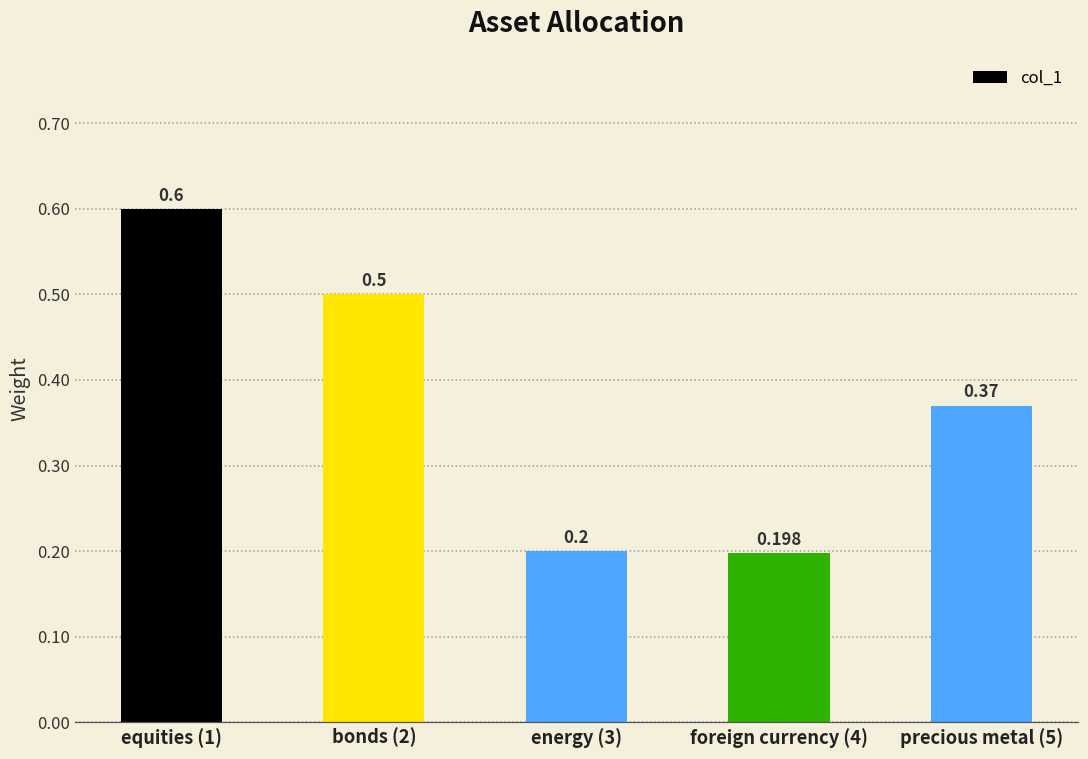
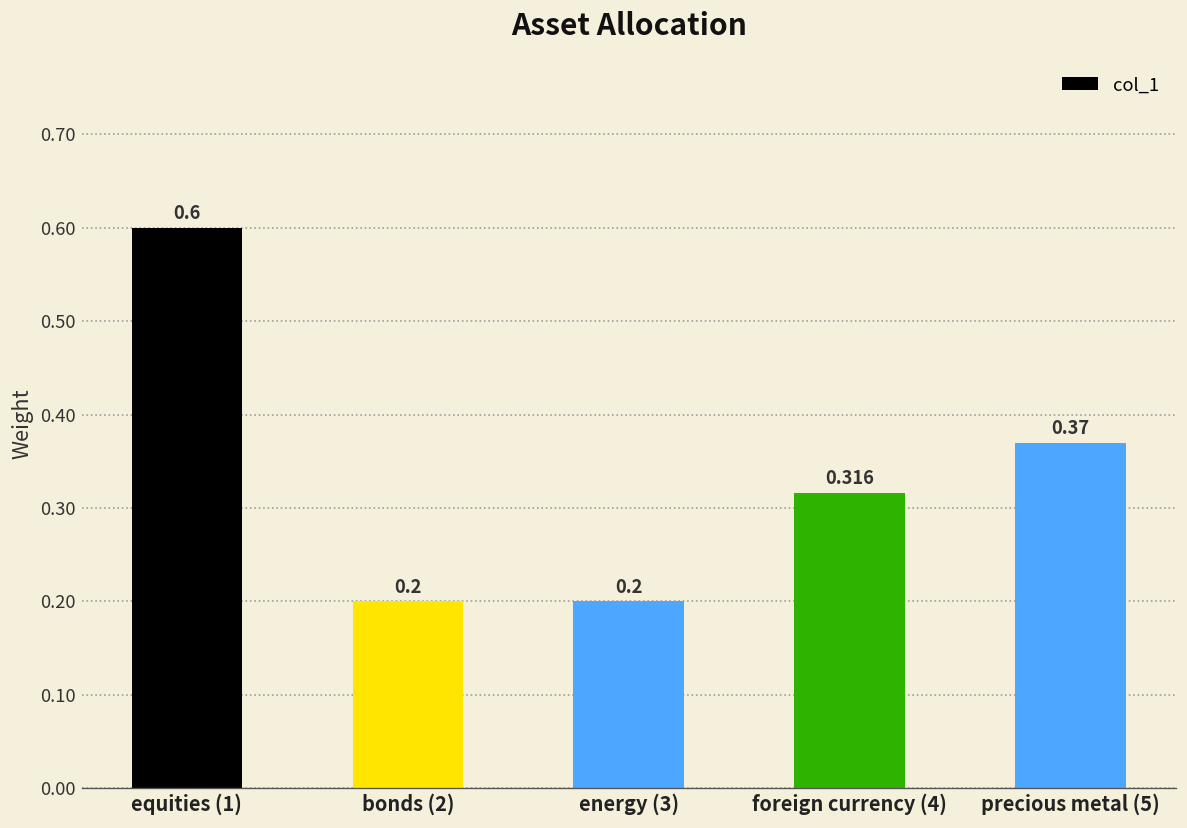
bonds (2): 0.5 -> 0.2
foreign currency (4): 0.198 -> 0.316
